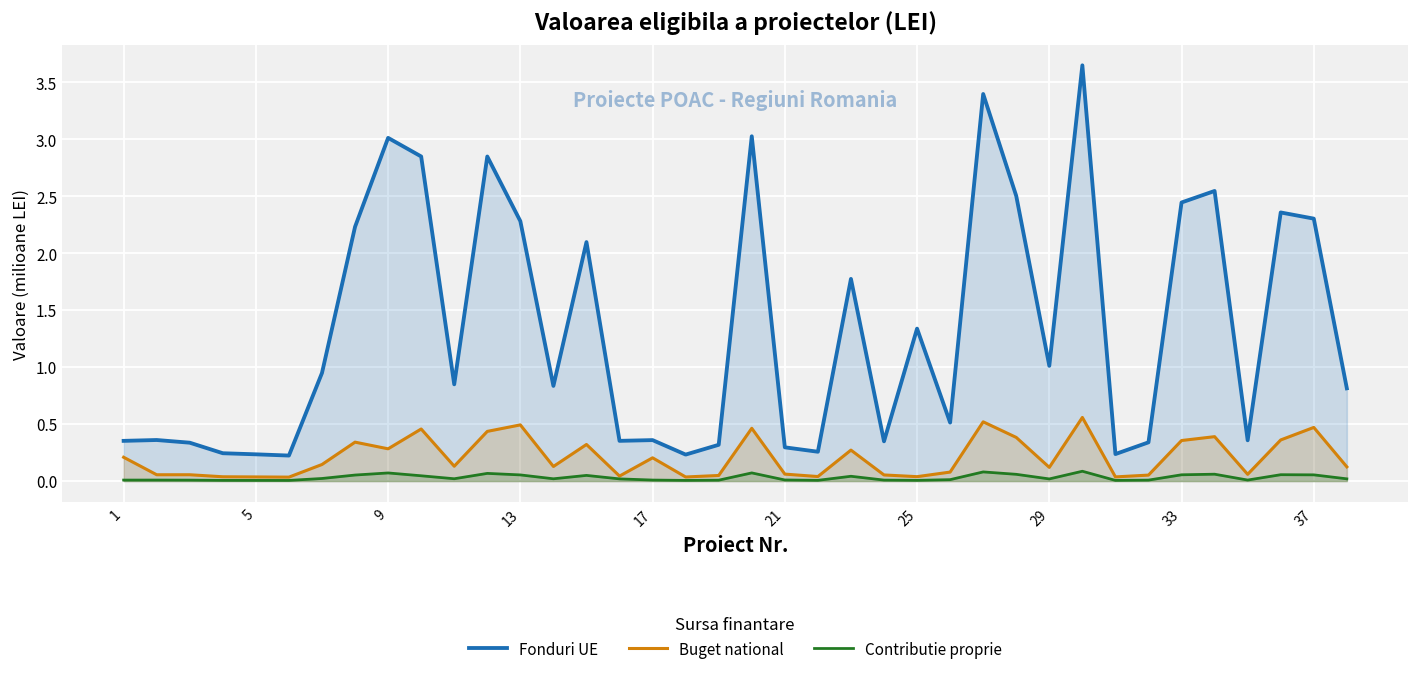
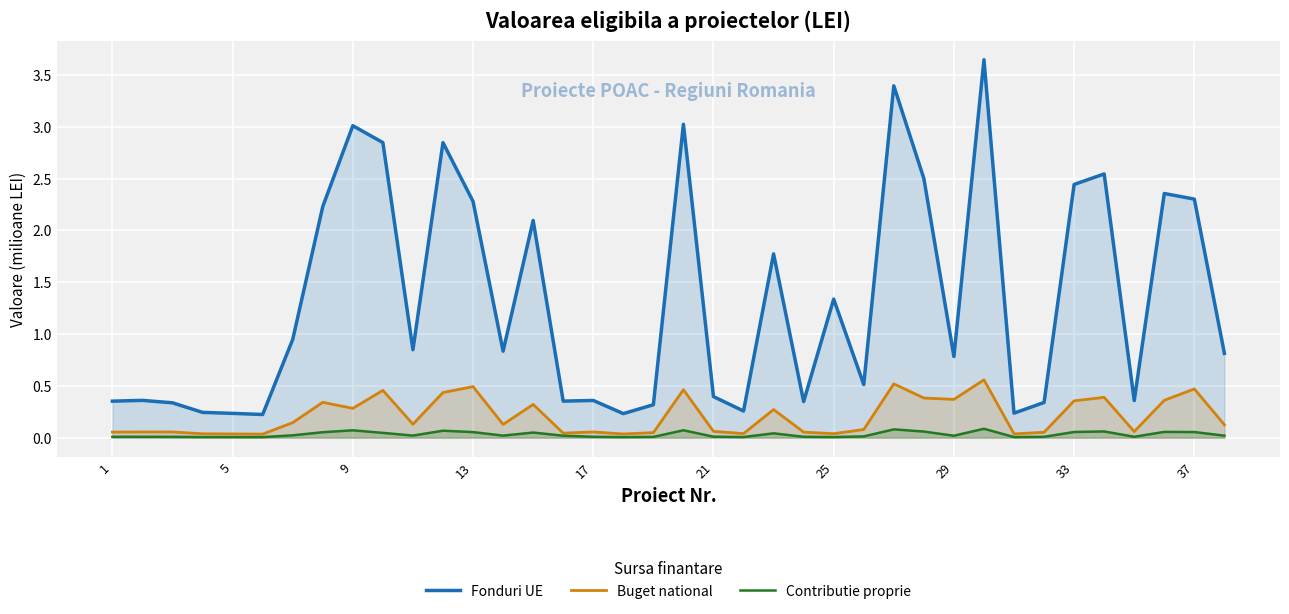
Buget national, 1: 0.21 -> 0.05
Buget national, 17: 0.20 -> 0.05
Fonduri UE, 21: 0.30 -> 0.40
Fonduri UE, 29: 1.01 -> 0.78
Buget national, 29: 0.12 -> 0.37
